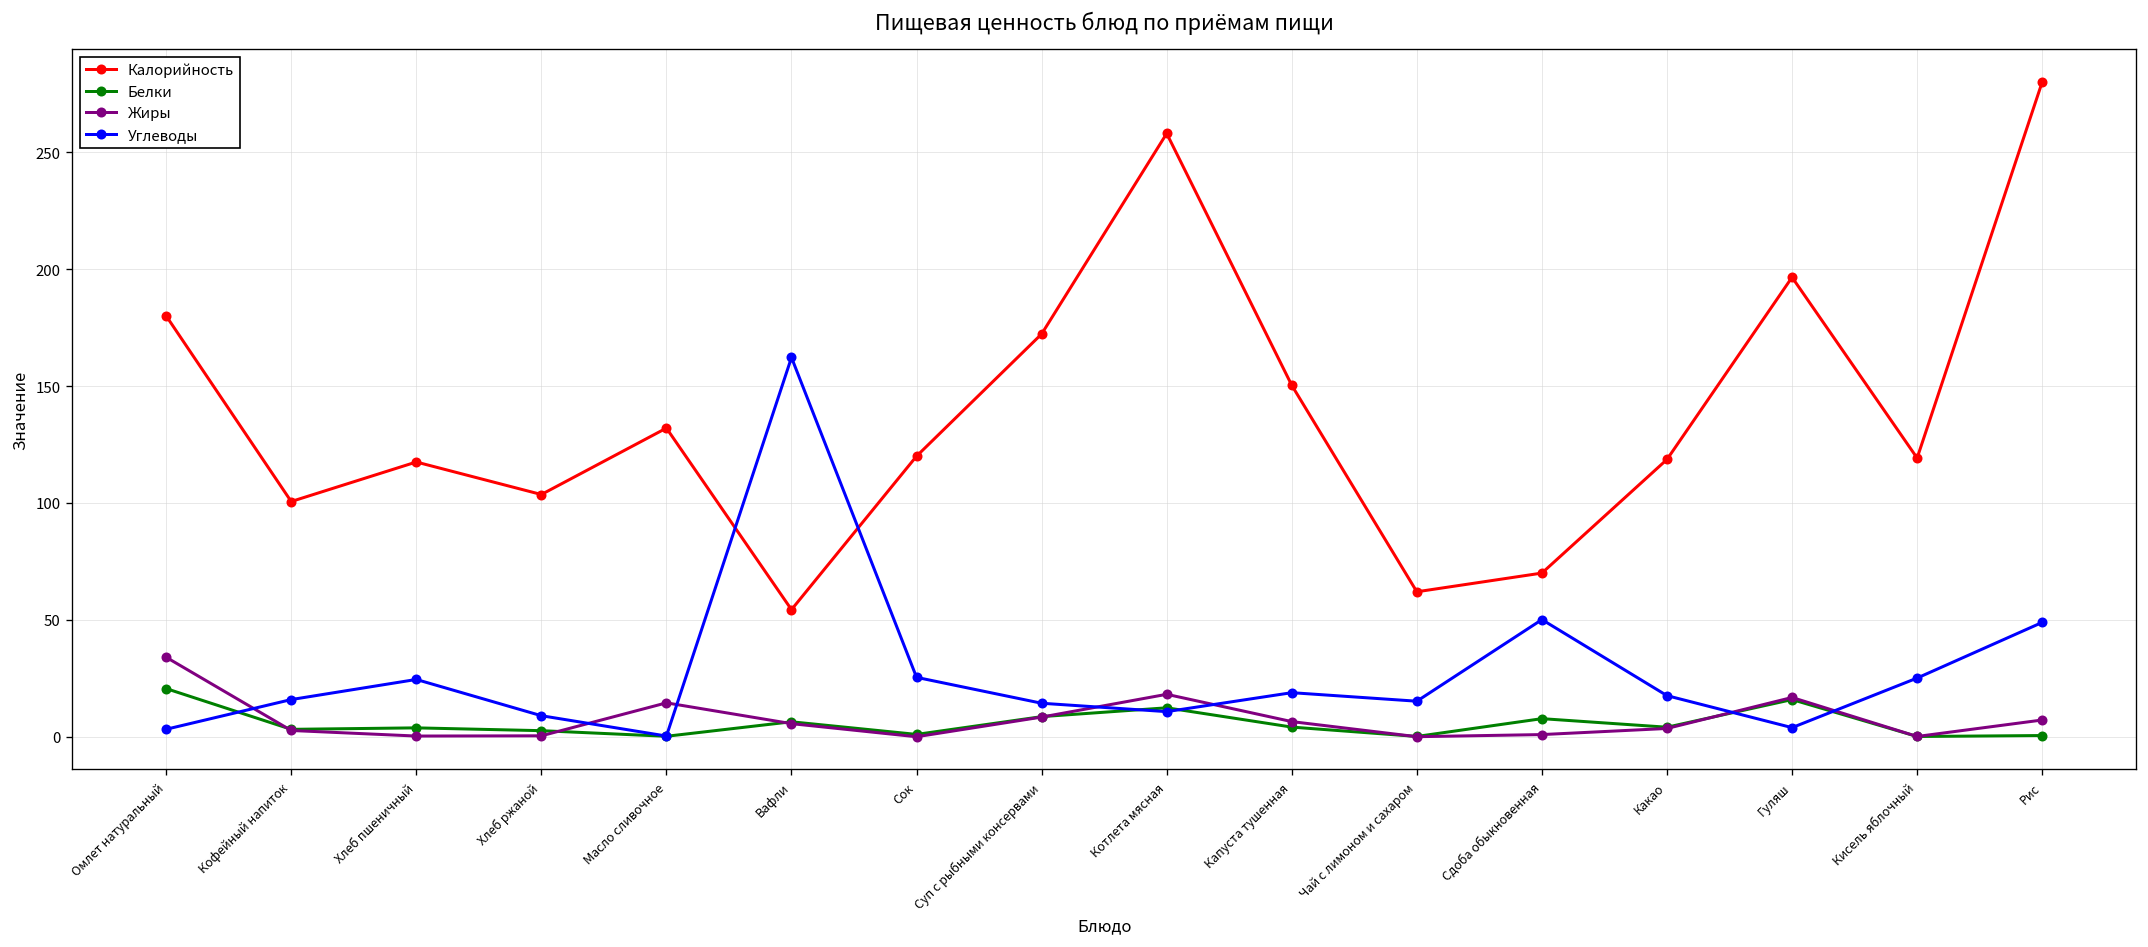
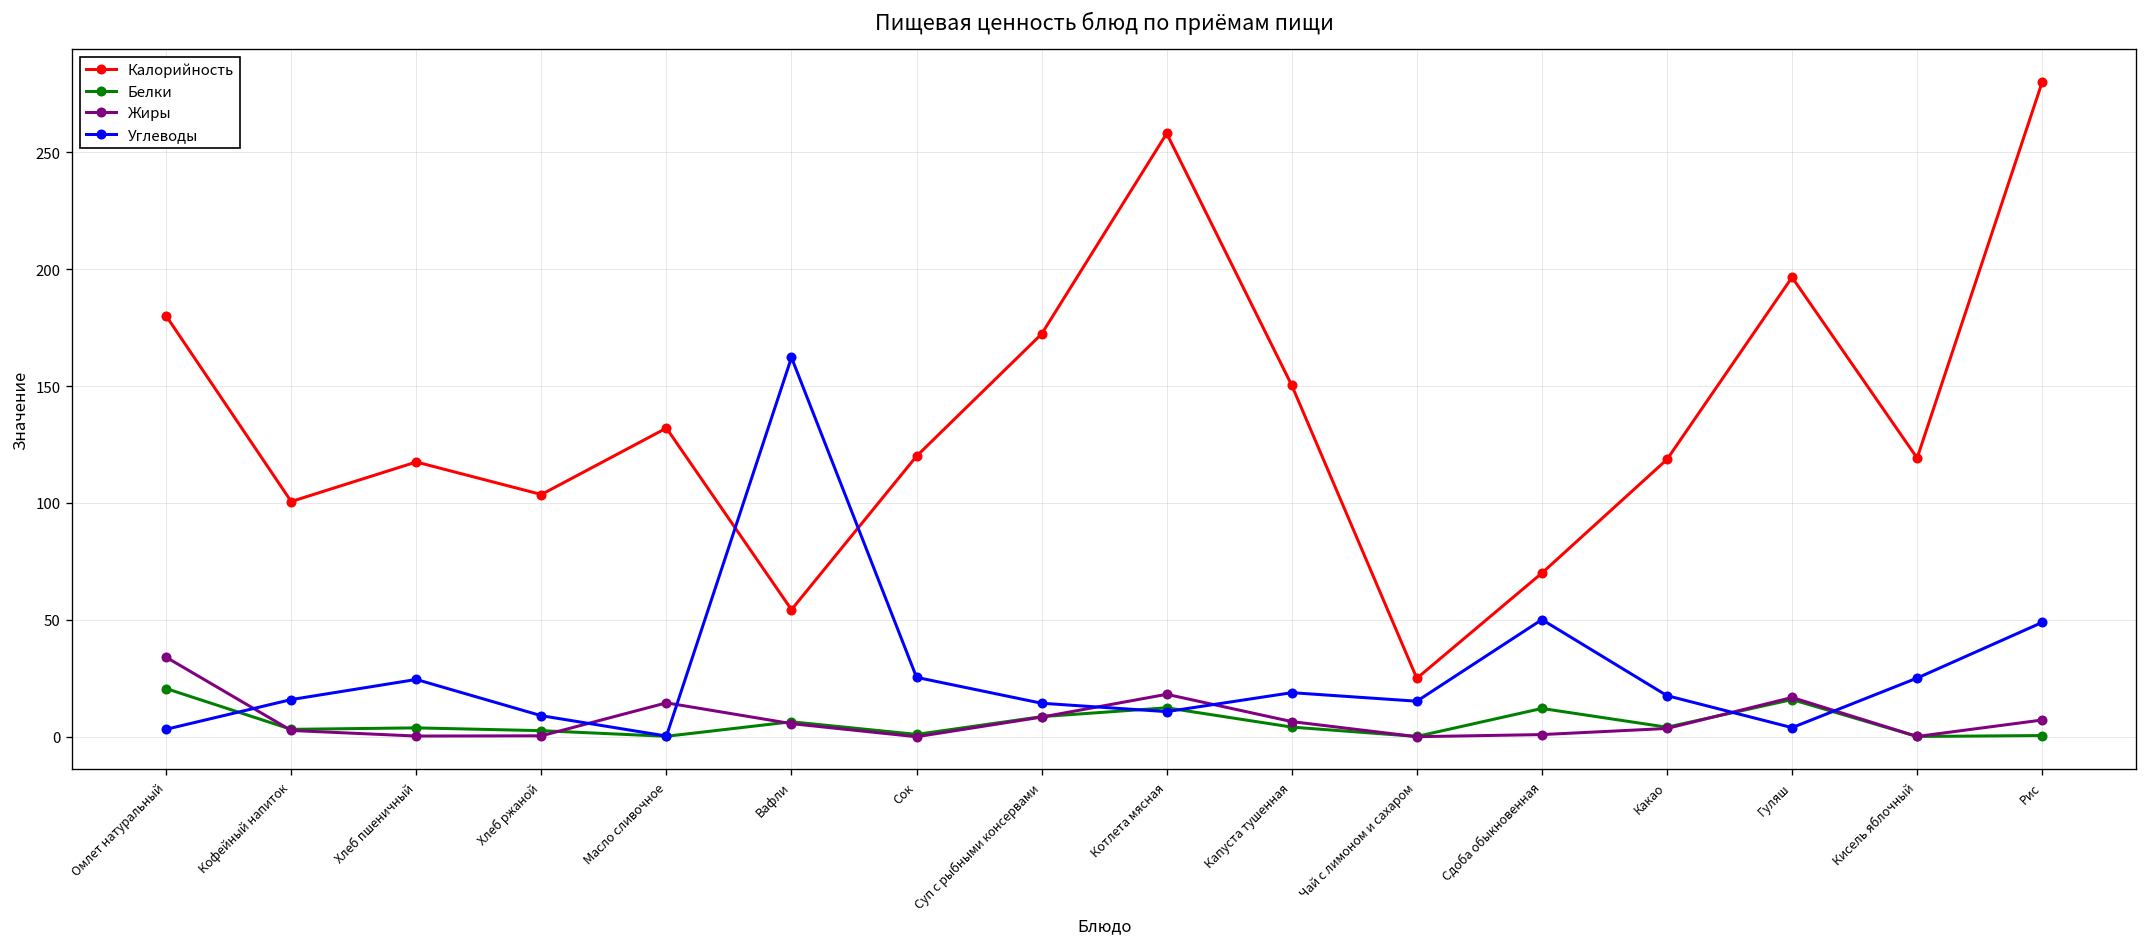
Калорийность, Чай с лимоном и сахаром: 62 -> 25
Белки, Сдоба обыкновенная: 8 -> 12
